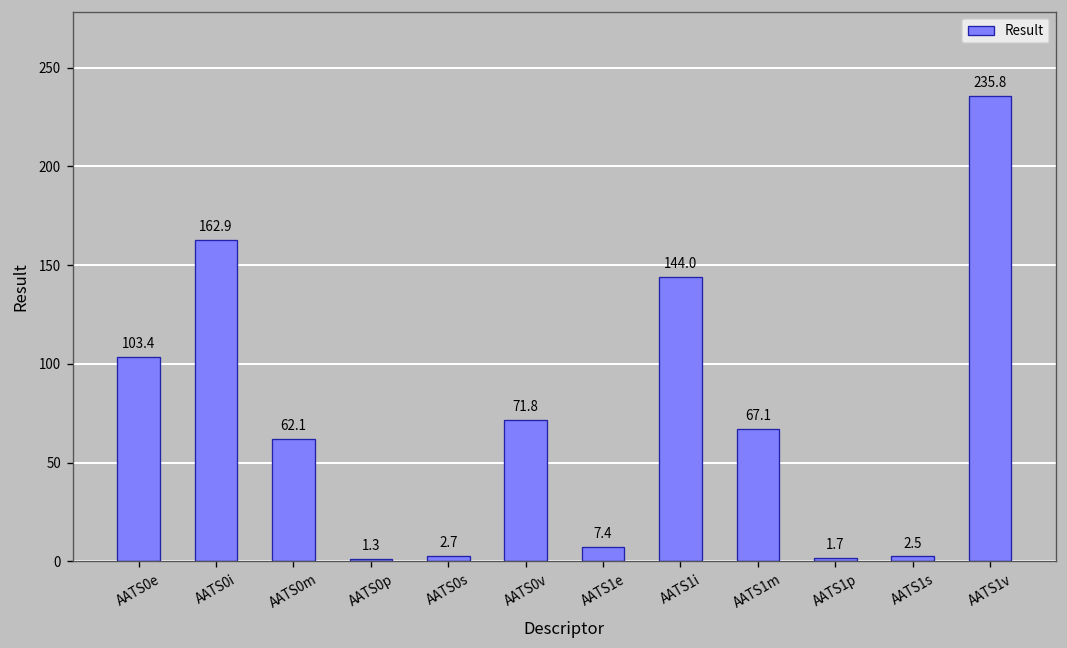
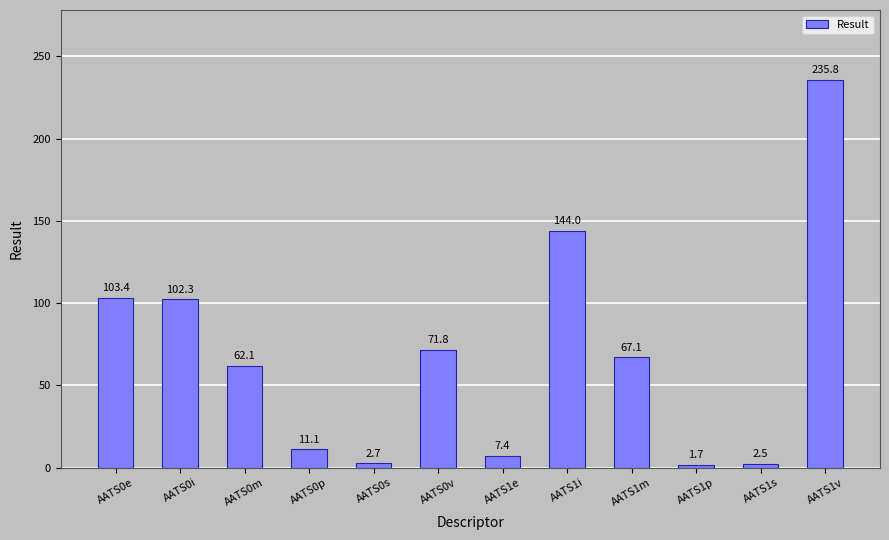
AATS0i: 162.9 -> 102.3
AATS0p: 1.3 -> 11.1
